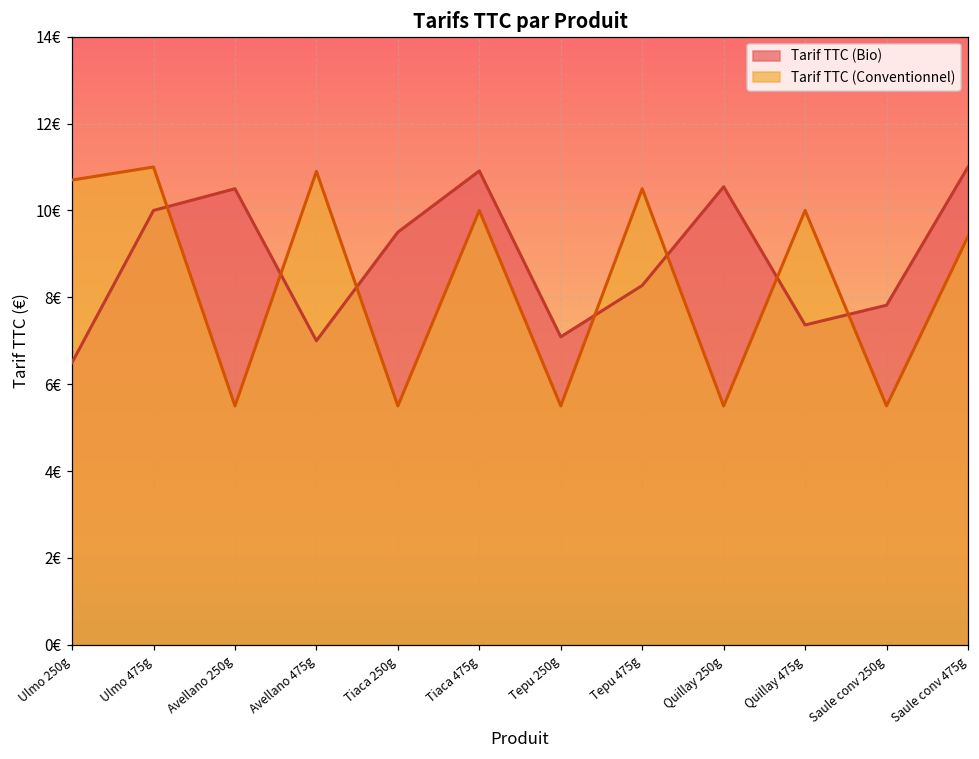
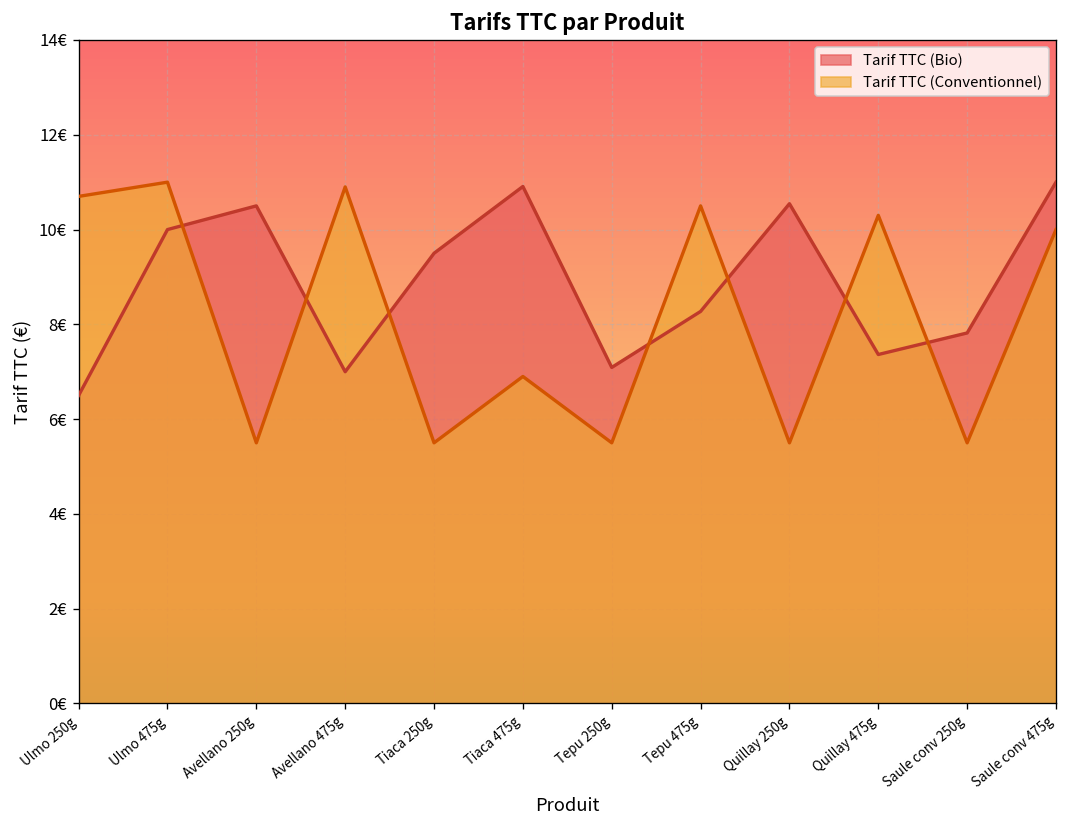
Tarif TTC (Conventionnel), Tiaca 475g: 10.0€ -> 6.9€
Tarif TTC (Conventionnel), Quillay 475g: 10.0€ -> 10.3€
Tarif TTC (Conventionnel), Saule conv 475g: 9.4€ -> 10.0€
